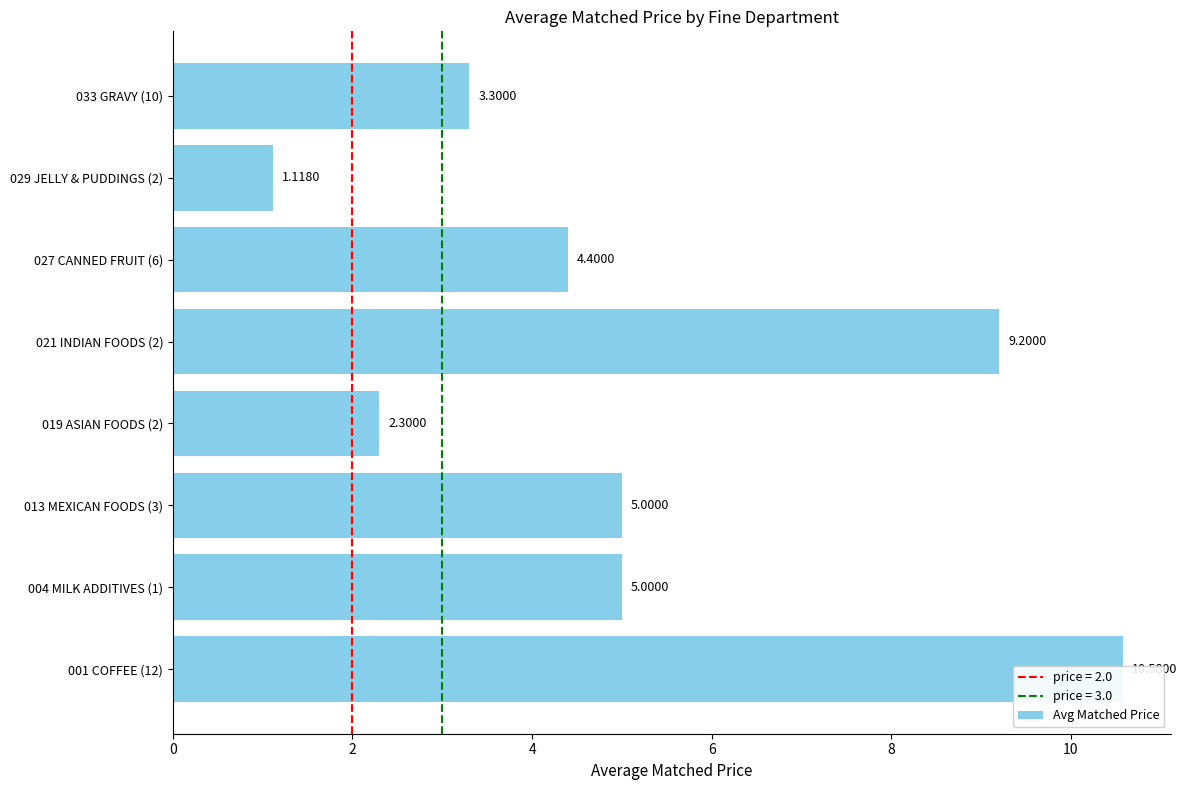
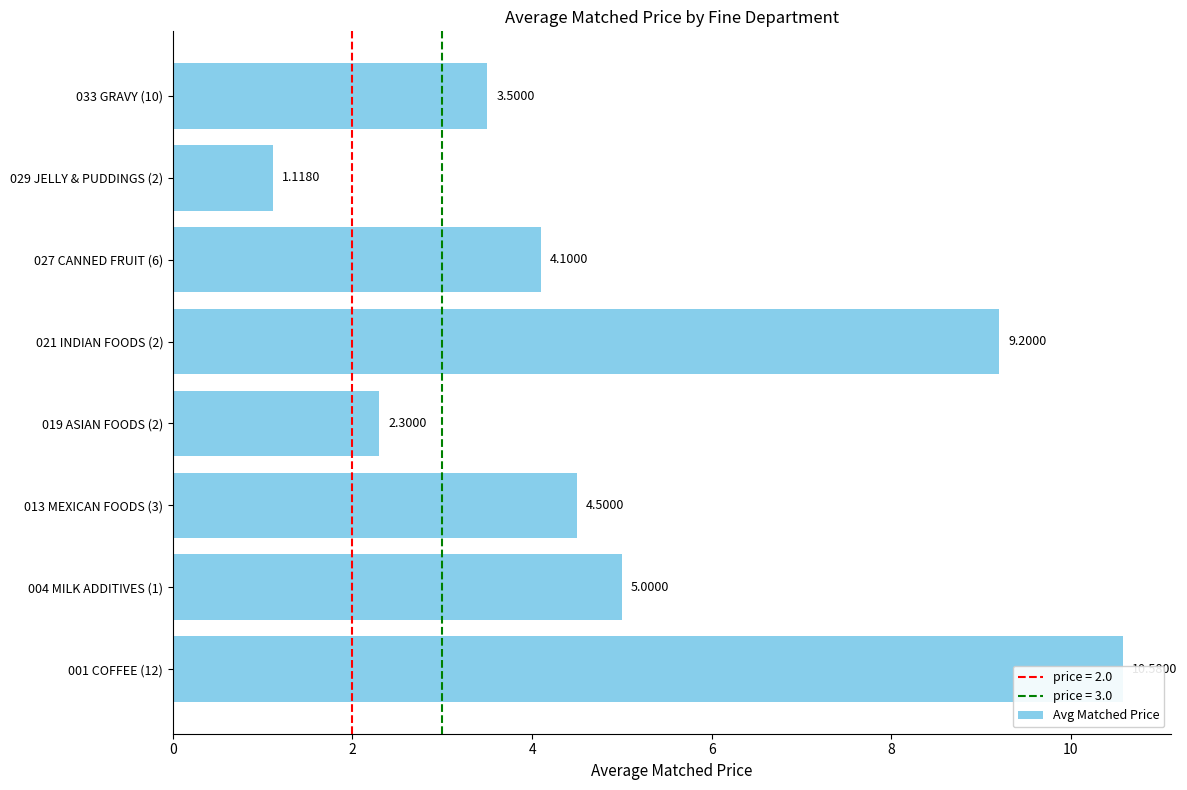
033 GRAVY (10): 3.3000 -> 3.5000
027 CANNED FRUIT (6): 4.4000 -> 4.1000
013 MEXICAN FOODS (3): 5.0000 -> 4.5000
